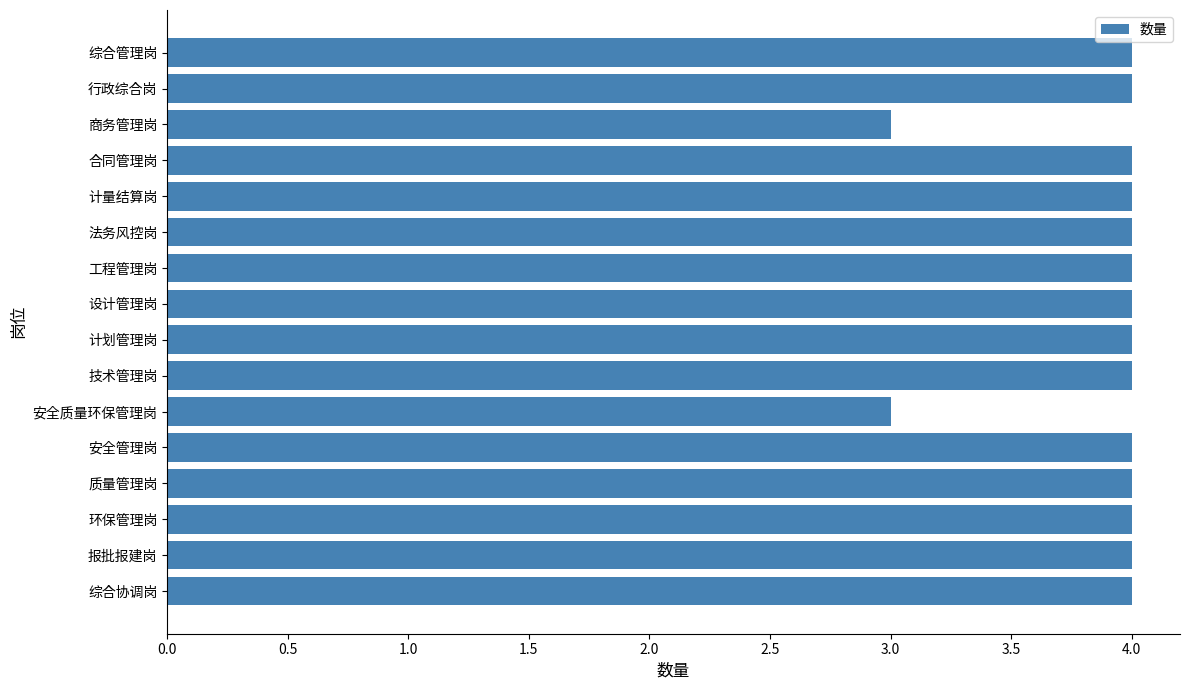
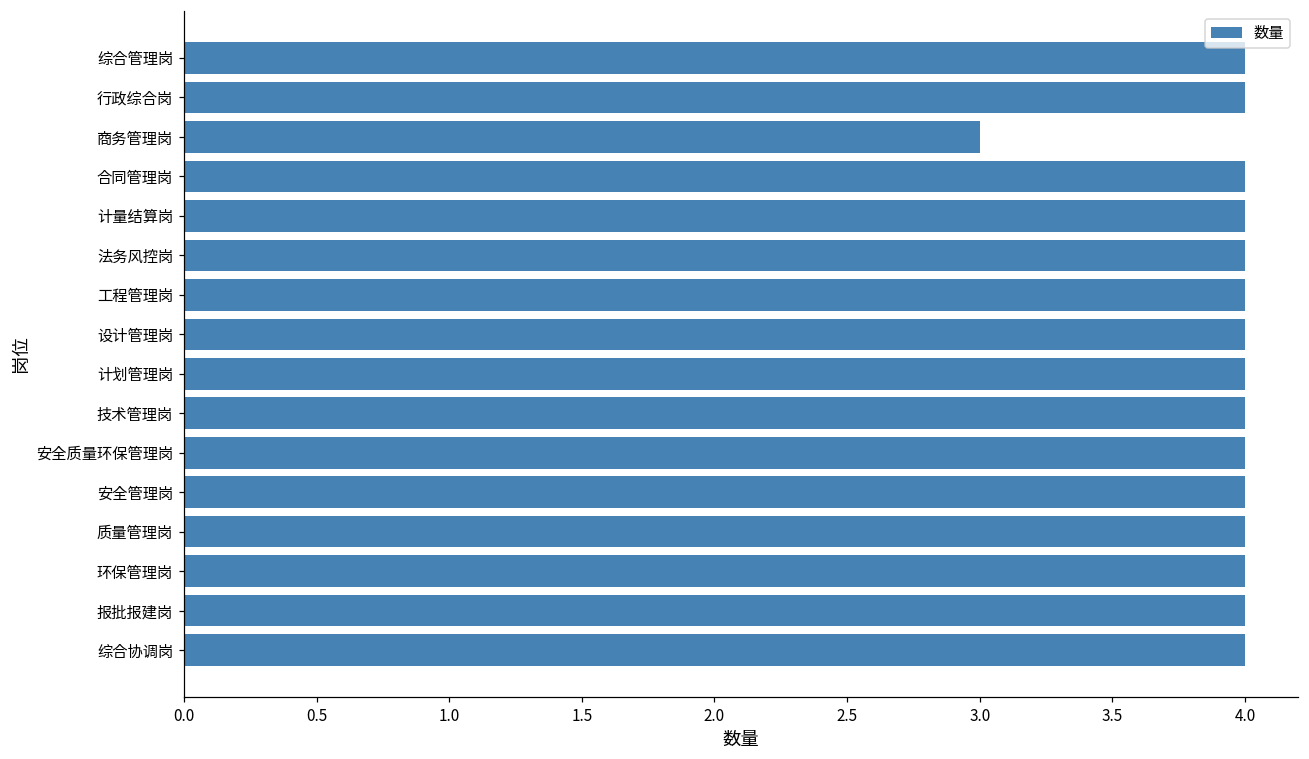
安全质量环保管理岗: 3 -> 4
